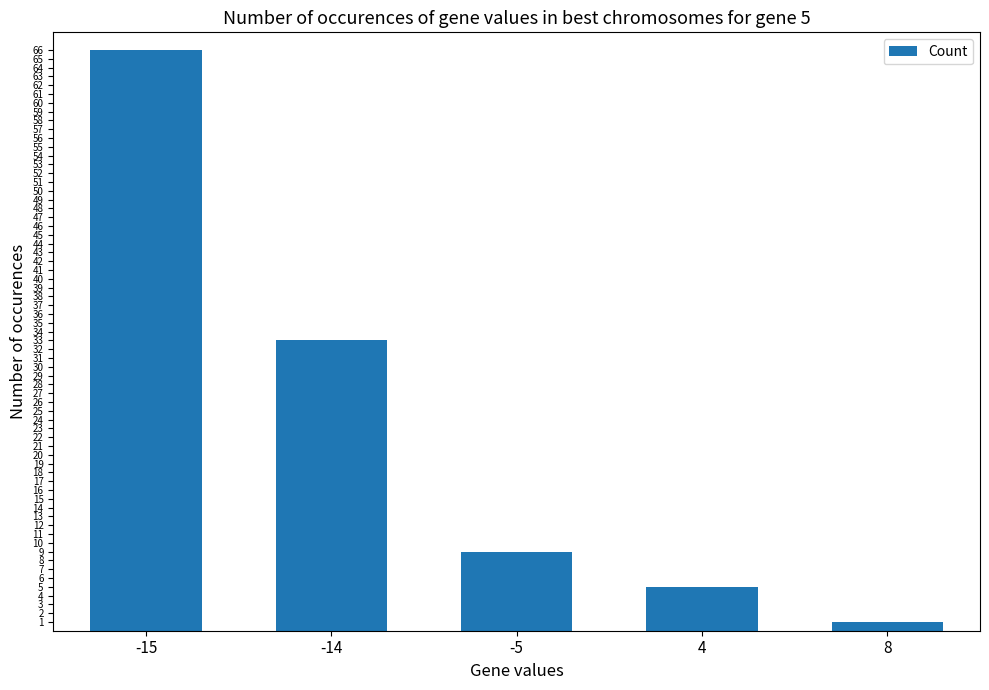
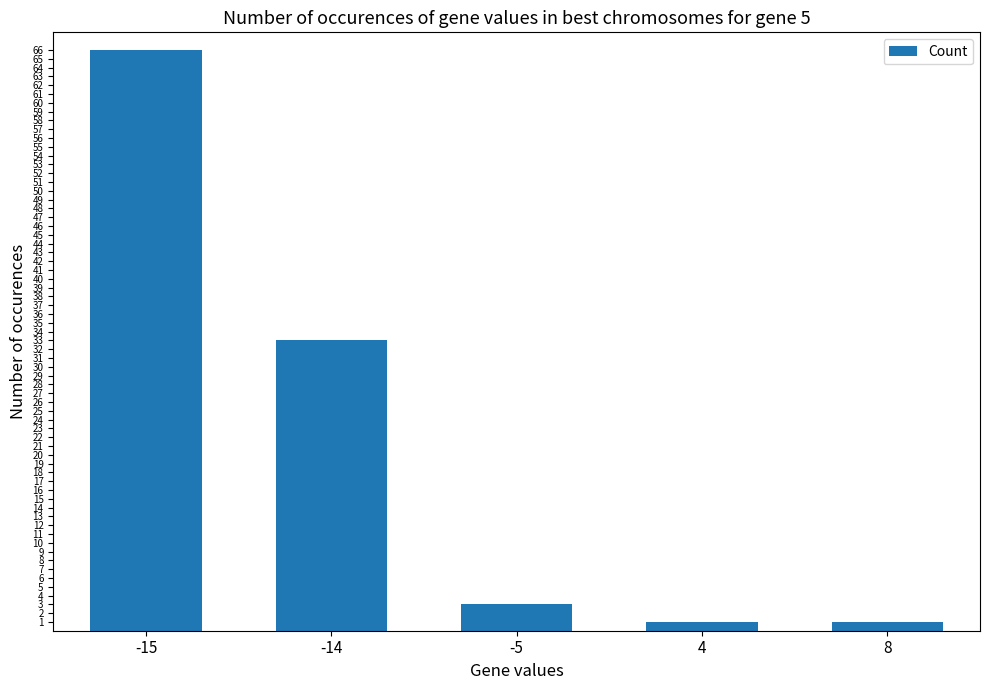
-5: 9 -> 3
4: 5 -> 1
